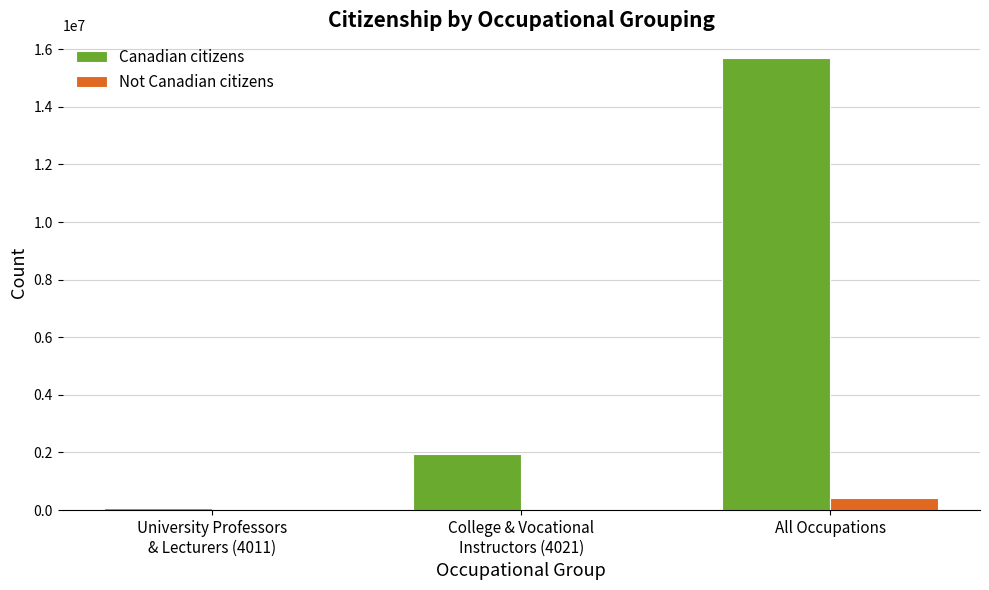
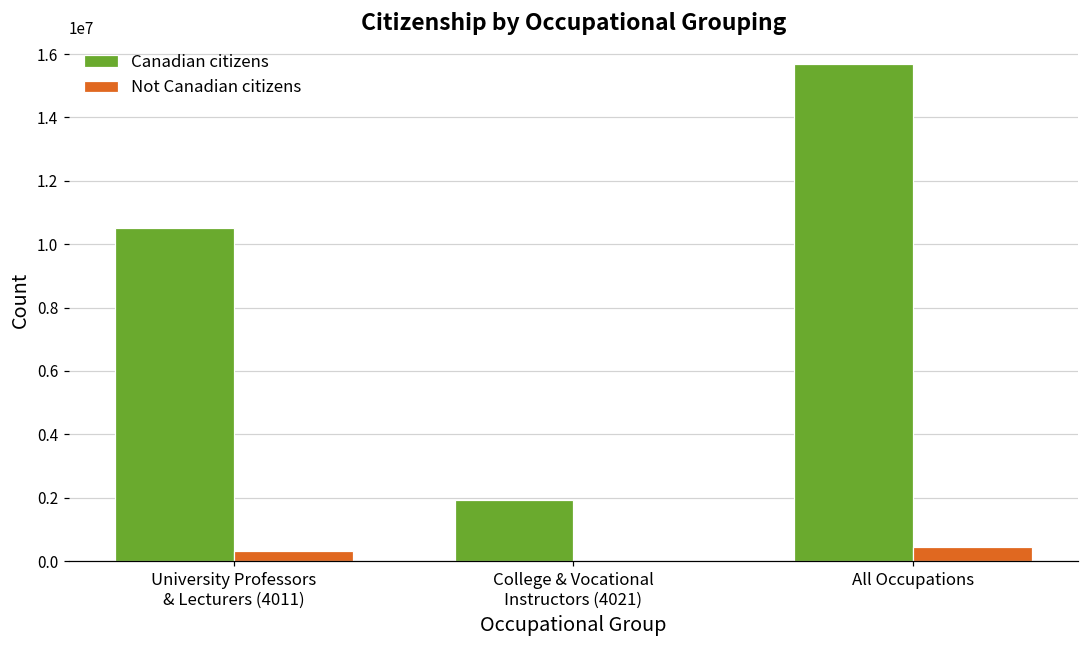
Canadian citizens, University Professors & Lecturers (4011): 100000 -> 10500000
Not Canadian citizens, University Professors & Lecturers (4011): 0 -> 300000
